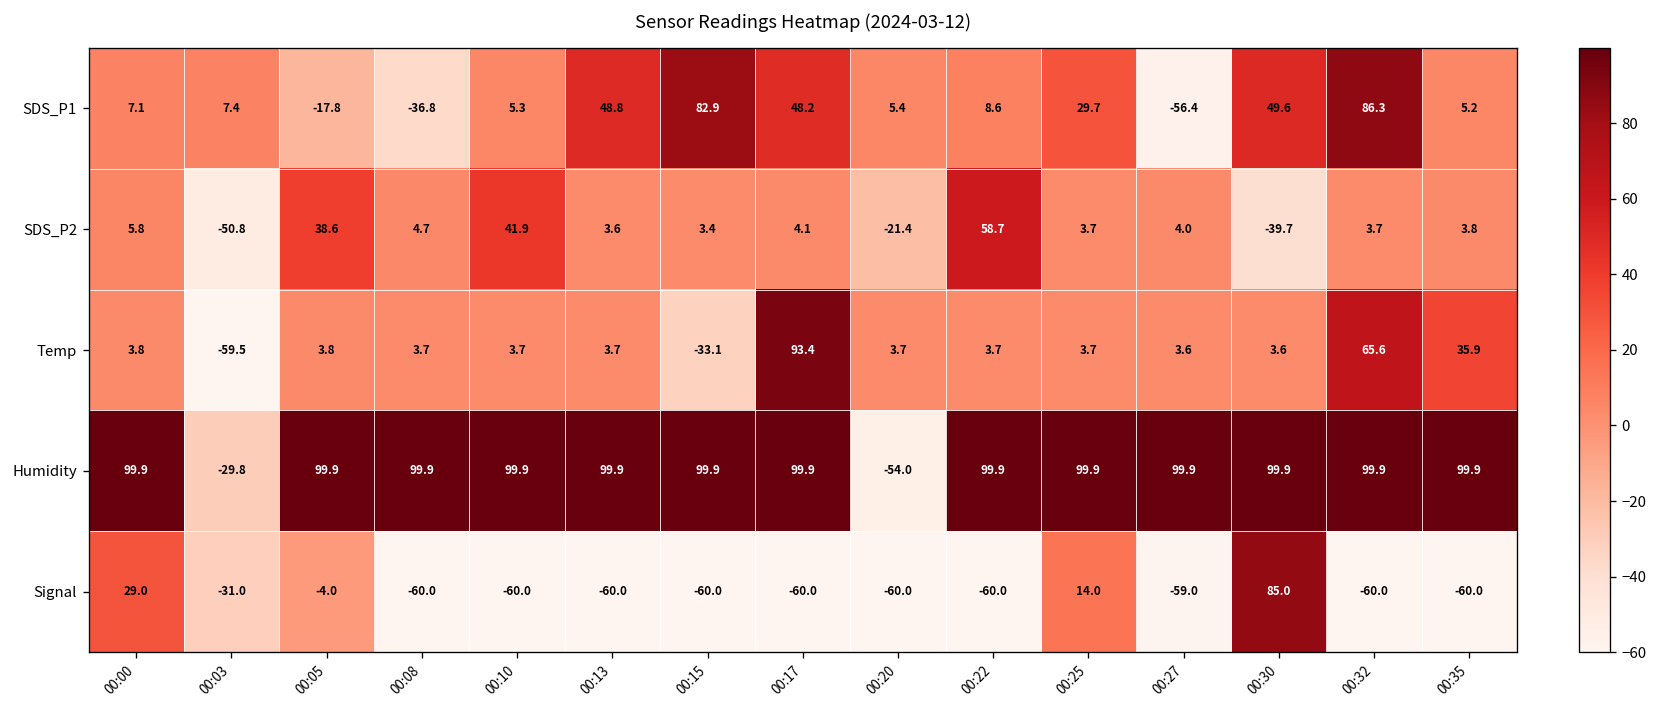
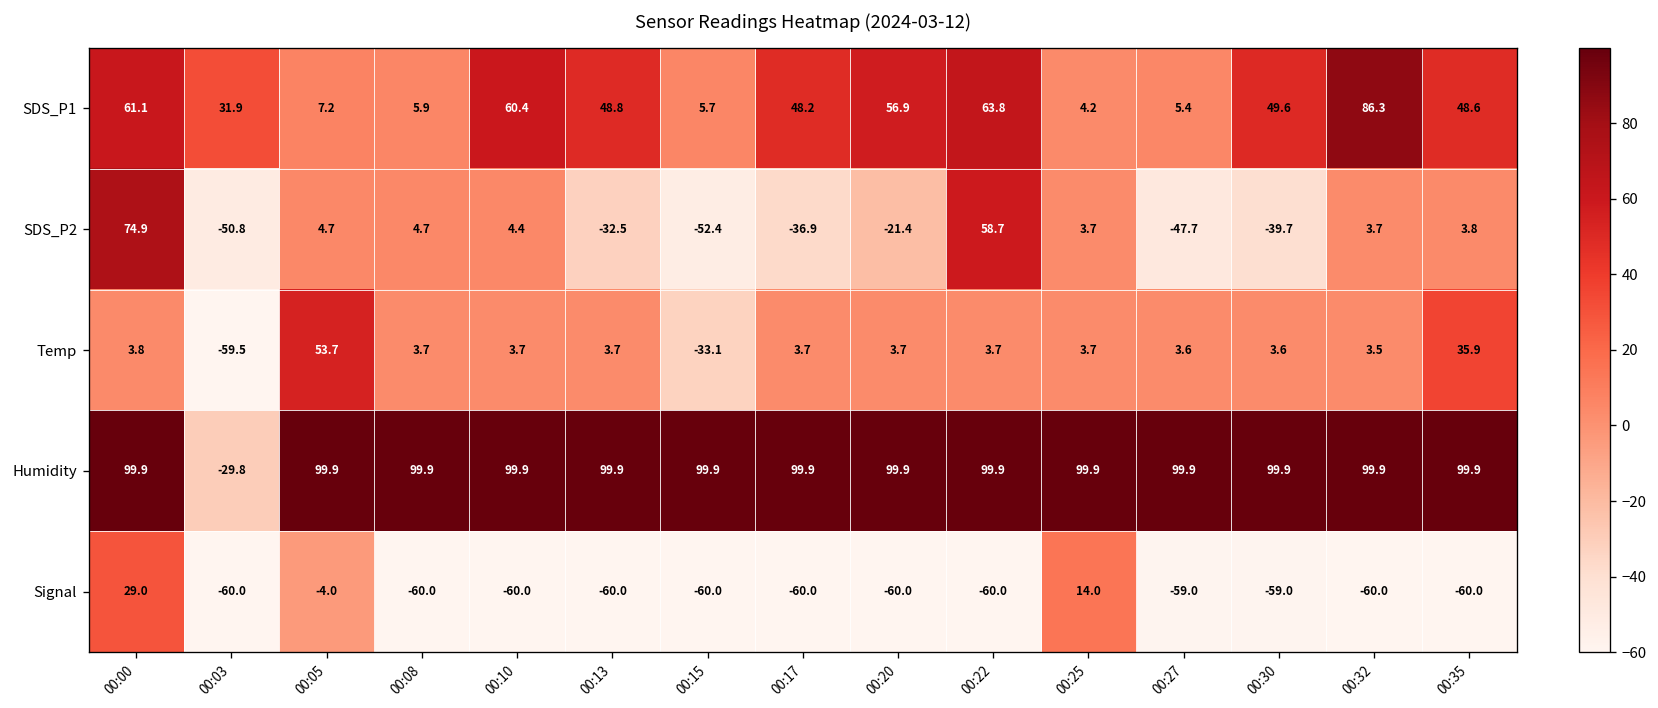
SDS_P1, 00:00: 7.1 -> 61.1
SDS_P1, 00:03: 7.4 -> 31.9
SDS_P1, 00:05: -17.8 -> 7.2
SDS_P1, 00:08: -36.8 -> 5.9
SDS_P1, 00:10: 5.3 -> 60.4
SDS_P1, 00:15: 82.9 -> 5.7
SDS_P1, 00:20: 5.4 -> 56.9
SDS_P1, 00:22: 8.6 -> 63.8
SDS_P1, 00:25: 29.7 -> 4.2
SDS_P1, 00:27: -56.4 -> 5.4
SDS_P1, 00:35: 5.2 -> 48.6
SDS_P2, 00:00: 5.8 -> 74.9
SDS_P2, 00:05: 38.6 -> 4.7
SDS_P2, 00:10: 41.9 -> 4.4
SDS_P2, 00:13: 3.6 -> -32.5
SDS_P2, 00:15: 3.4 -> -52.4
SDS_P2, 00:17: 4.1 -> -36.9
SDS_P2, 00:27: 4.0 -> -47.7
Temp, 00:05: 3.8 -> 53.7
Temp, 00:17: 93.4 -> 3.7
Temp, 00:32: 65.6 -> 3.5
Humidity, 00:20: -54.0 -> 99.9
Signal, 00:03: -31.0 -> -60.0
Signal, 00:30: 85.0 -> -59.0
